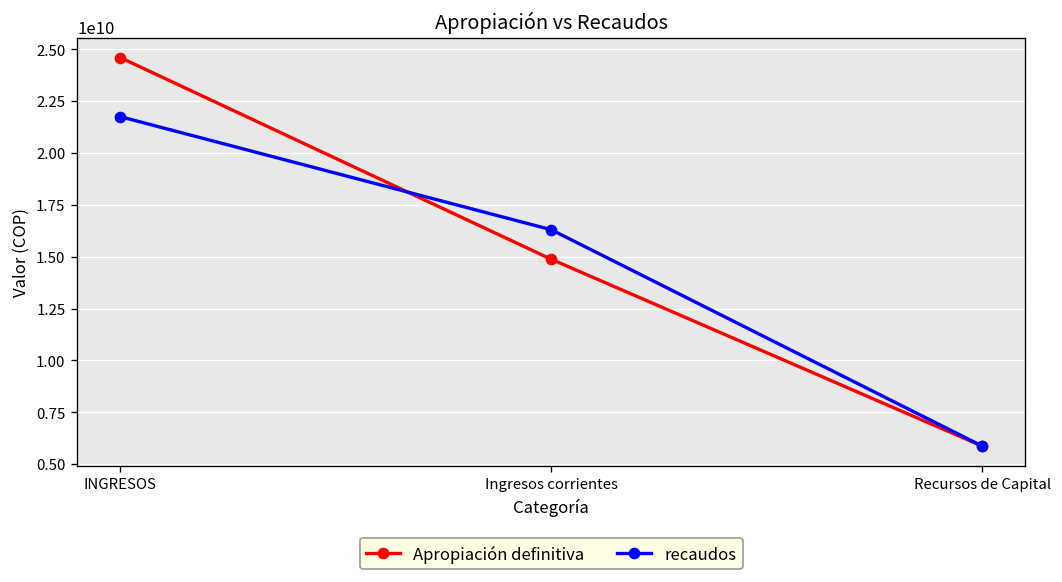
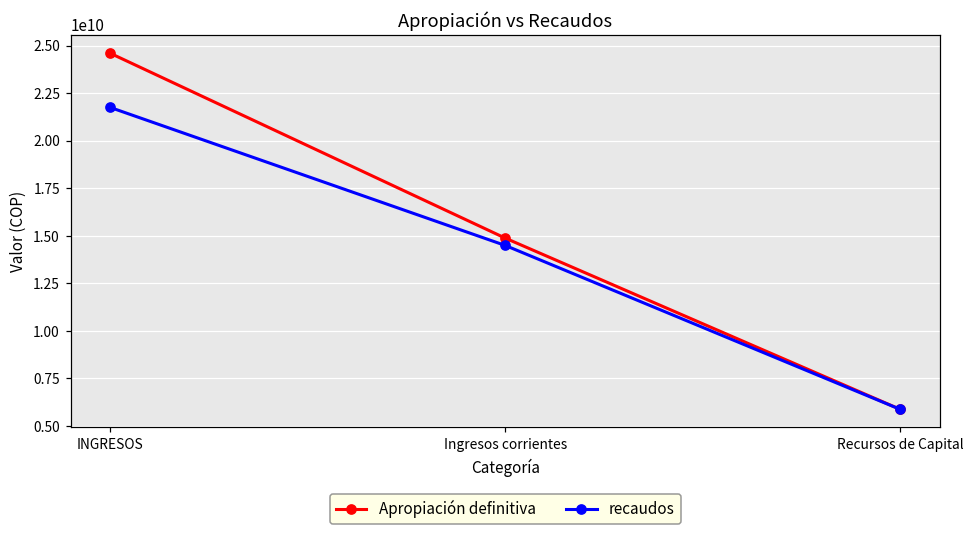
recaudos, Ingresos corrientes: 16300000000 -> 14500000000
